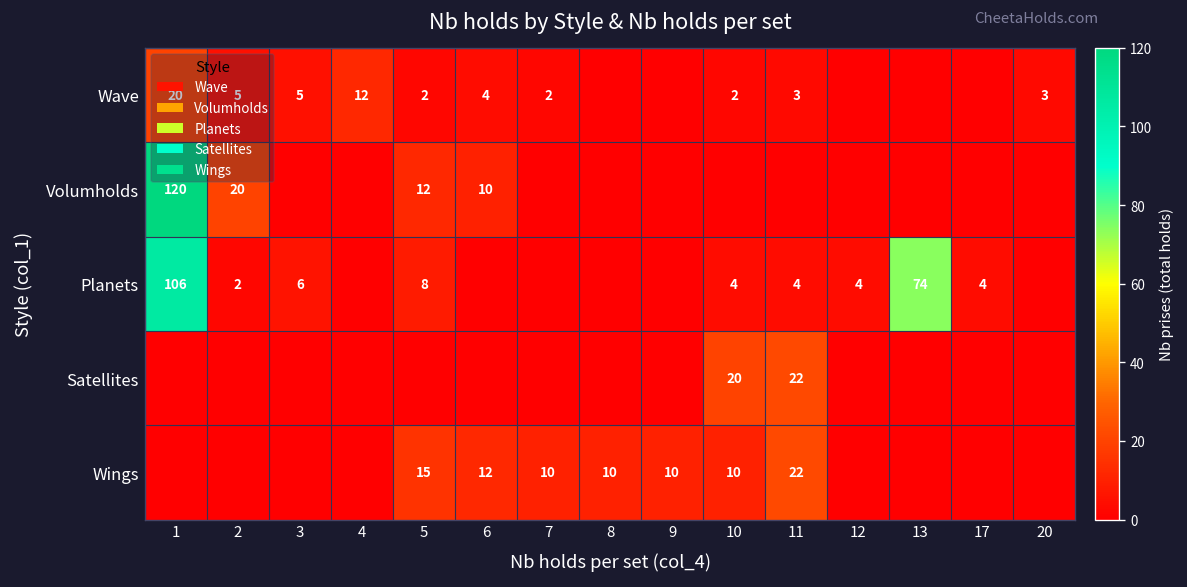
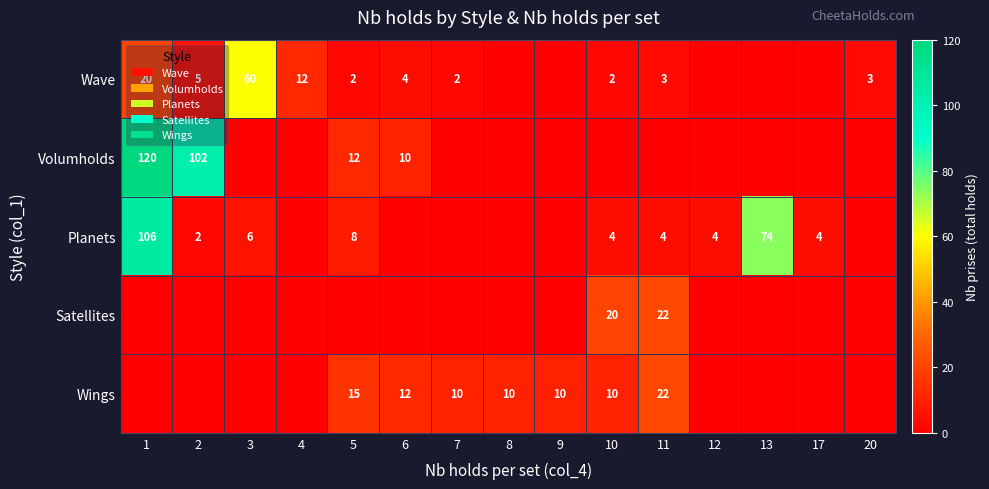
Wave, 3: 5 -> 60
Volumholds, 2: 20 -> 102
